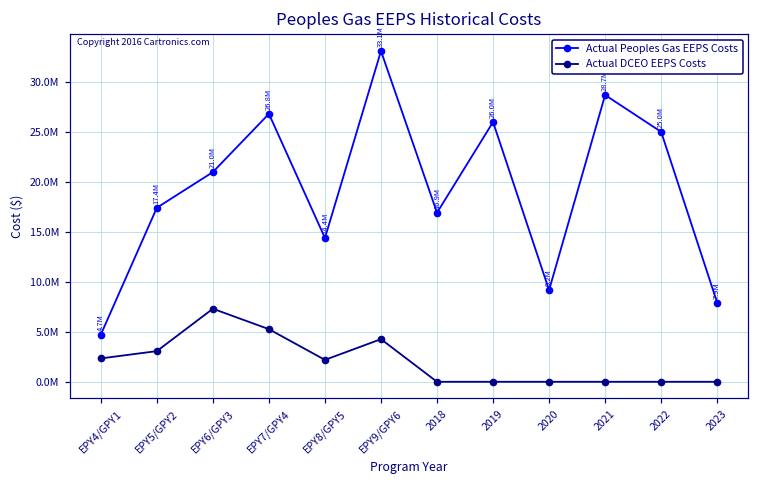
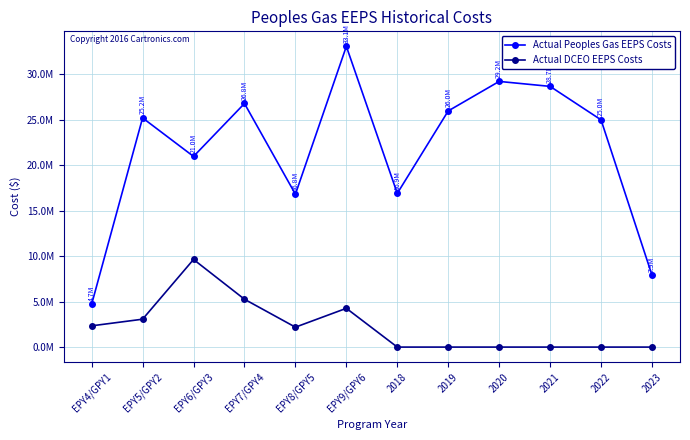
Actual Peoples Gas EEPS Costs, EPY5/GPY2: 17.4M -> 25.2M
Actual DCEO EEPS Costs, EPY6/GPY3: 7000000 -> 10000000
Actual Peoples Gas EEPS Costs, EPY8/GPY5: 14.4M -> 16.8M
Actual Peoples Gas EEPS Costs, 2020: 9000000 -> 29000000
